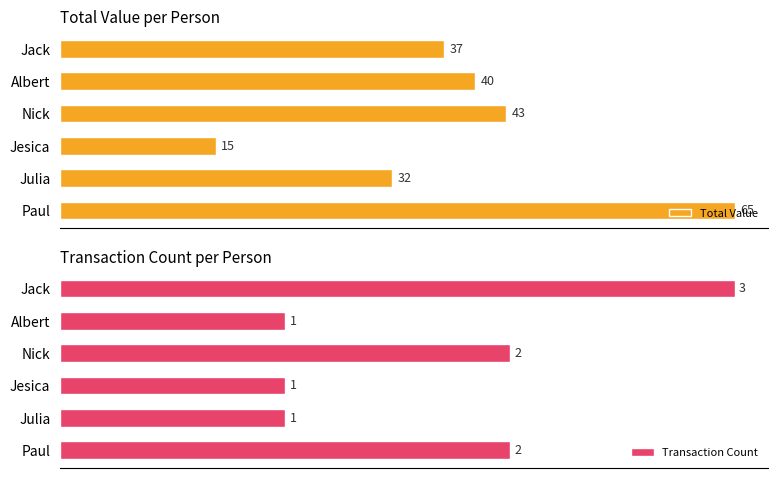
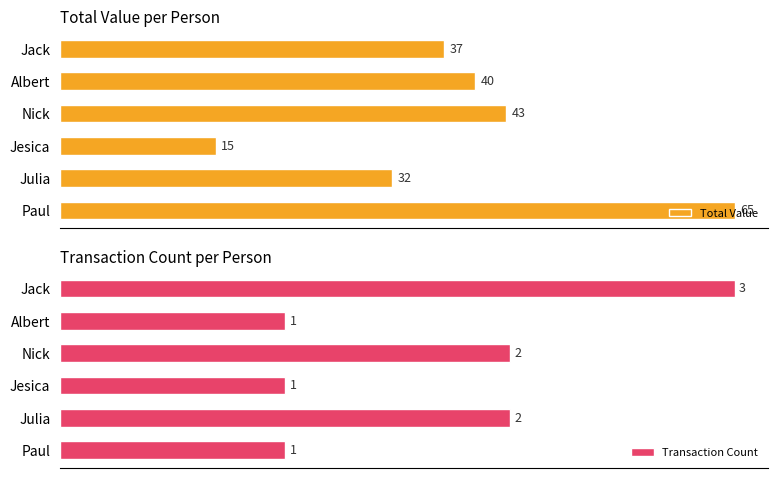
Transaction Count per Person, Julia: 1 -> 2
Transaction Count per Person, Paul: 2 -> 1
